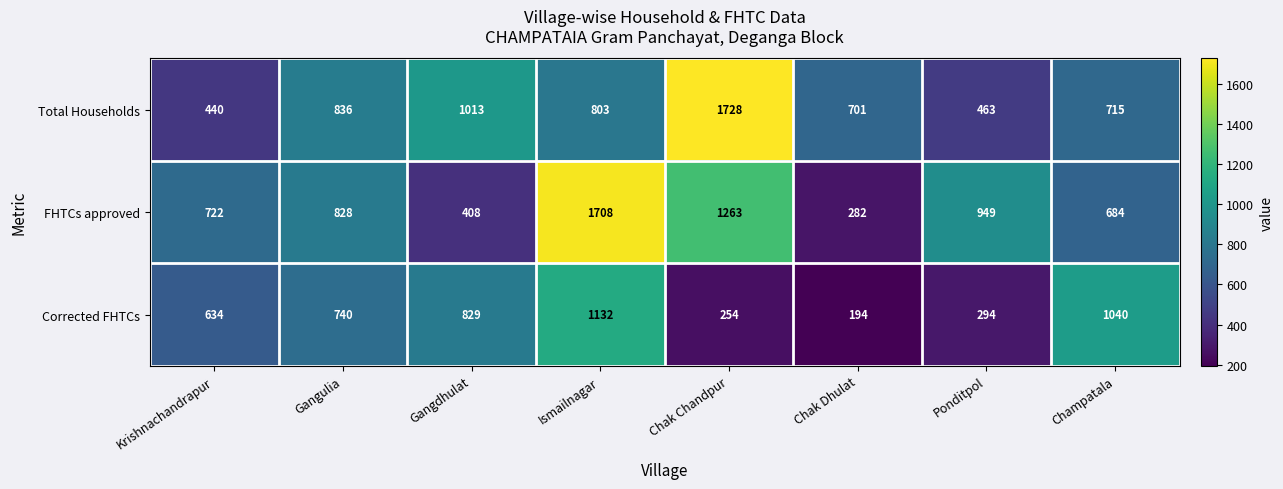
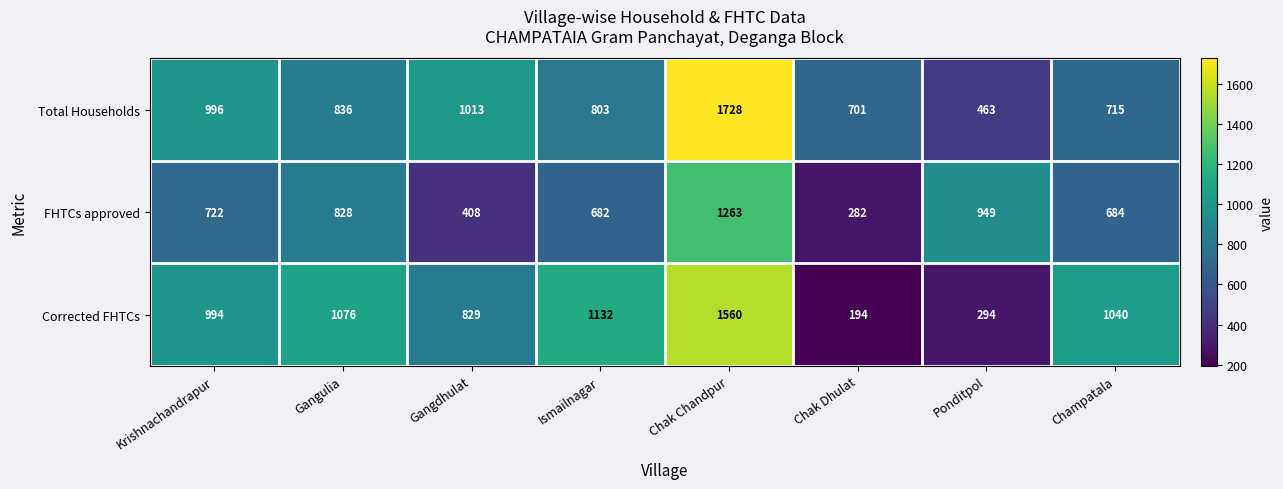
Total Households, Krishnachandrapur: 440 -> 996
FHTCs approved, Ismailnagar: 1708 -> 682
Corrected FHTCs, Krishnachandrapur: 634 -> 994
Corrected FHTCs, Gangulia: 740 -> 1076
Corrected FHTCs, Chak Chandpur: 254 -> 1560
